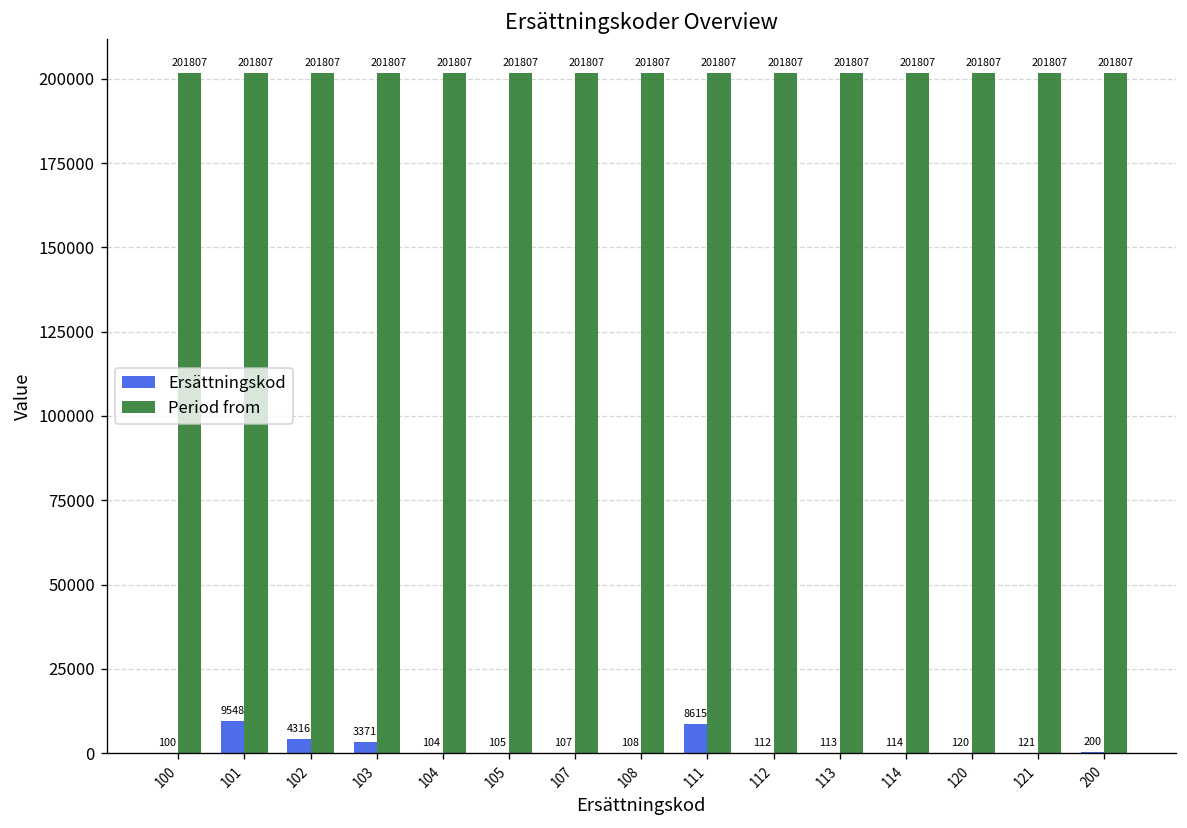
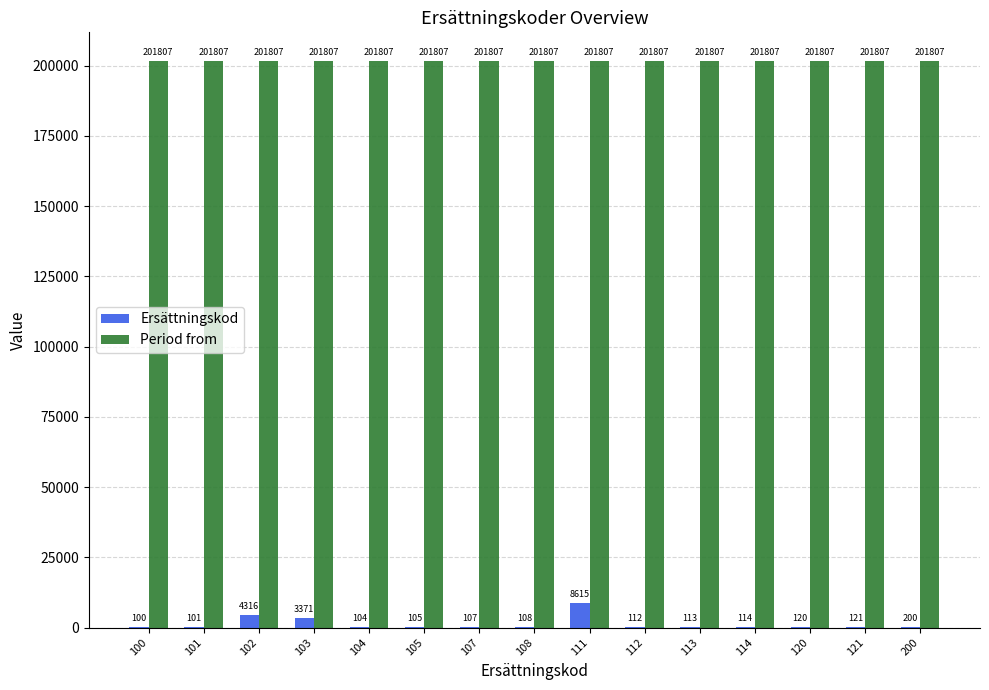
Ersättningskod, 101: 9548 -> 101
